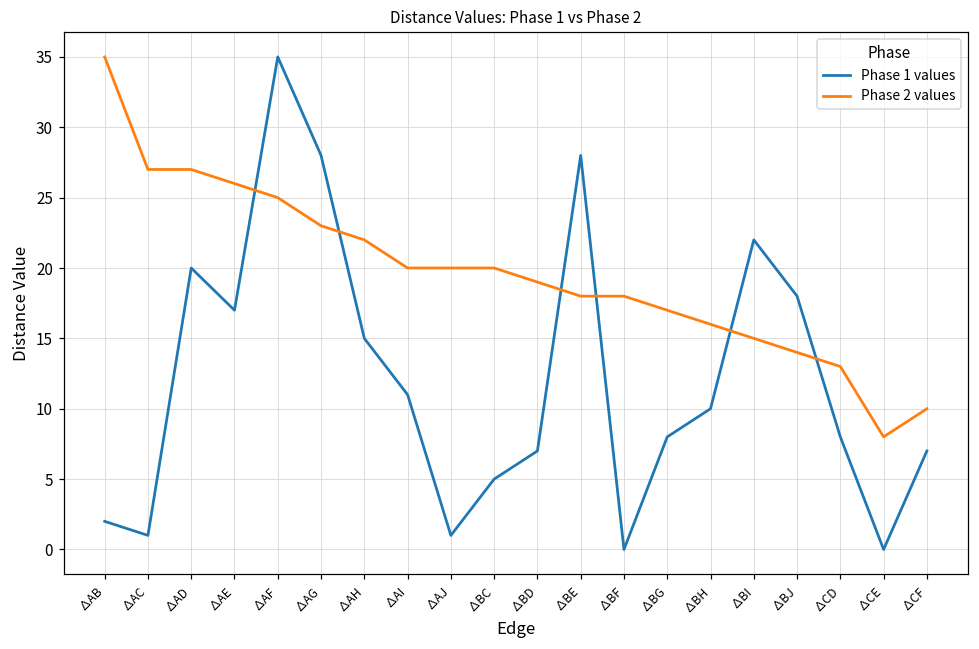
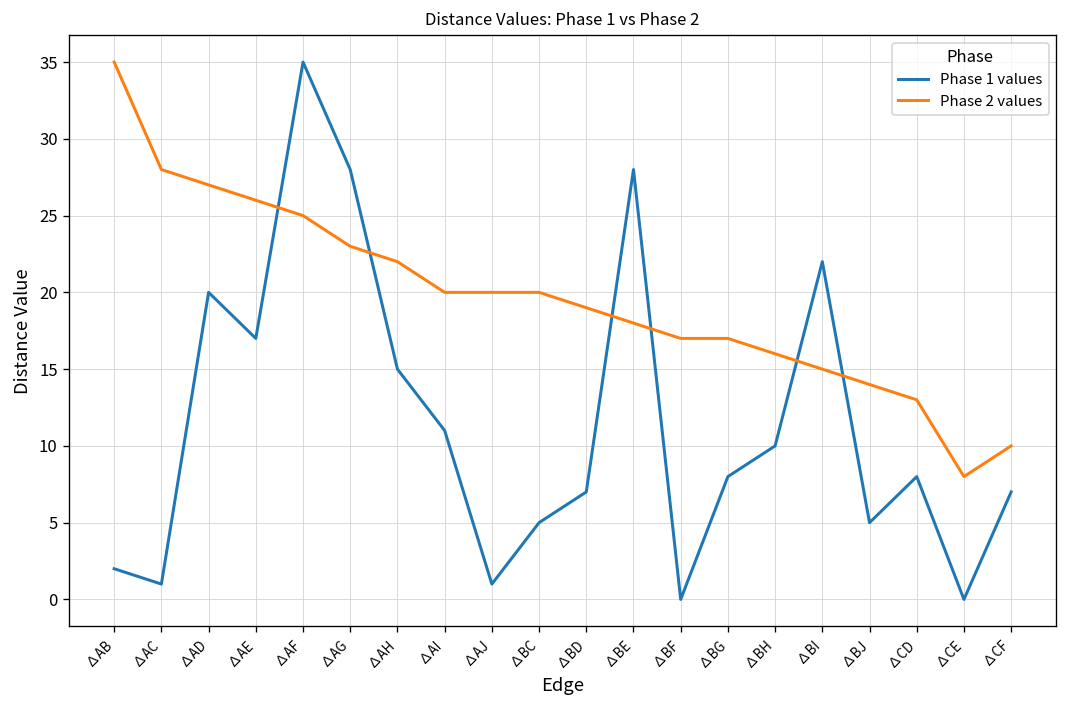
Phase 2 values, ∆AC: 27 -> 28
Phase 2 values, ∆BF: 18 -> 17
Phase 1 values, ∆BJ: 18 -> 5
